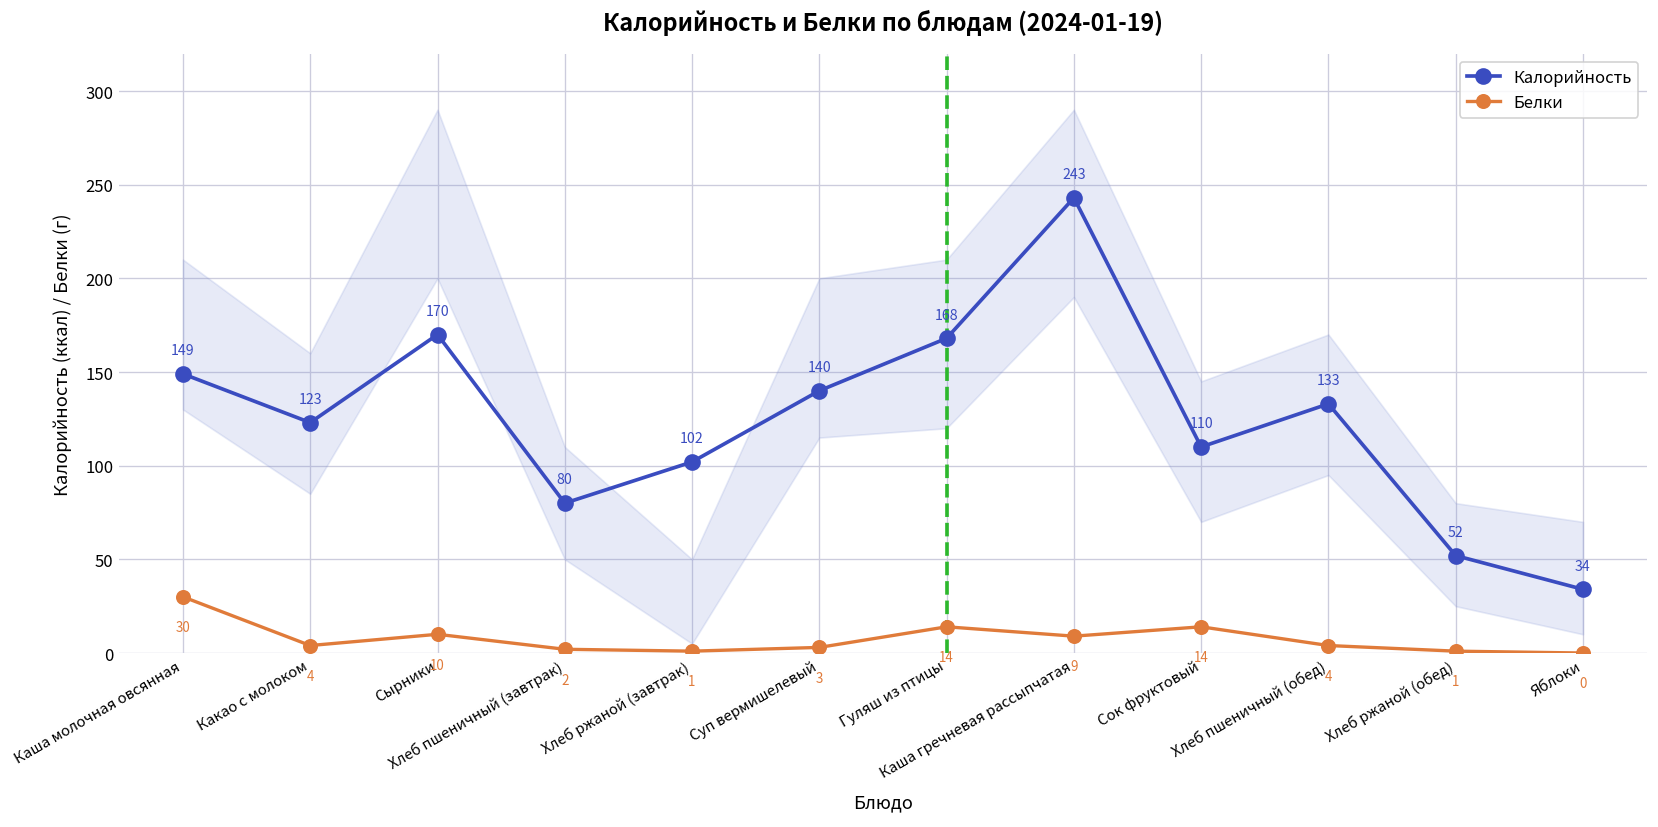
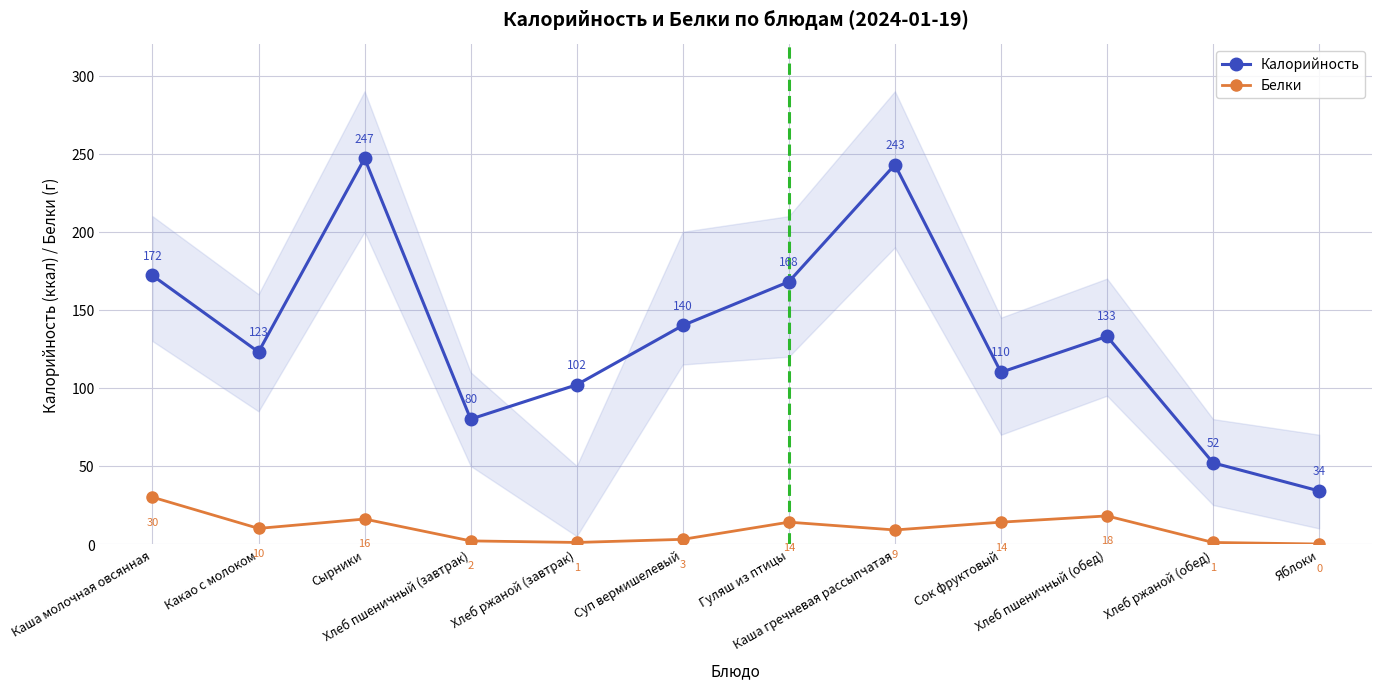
Калорийность, Каша молочная овсянная: 149 -> 172
Белки, Какао с молоком: 4 -> 10
Калорийность, Сырники: 170 -> 247
Белки, Сырники: 10 -> 16
Белки, Хлеб пшеничный (обед): 4 -> 18
